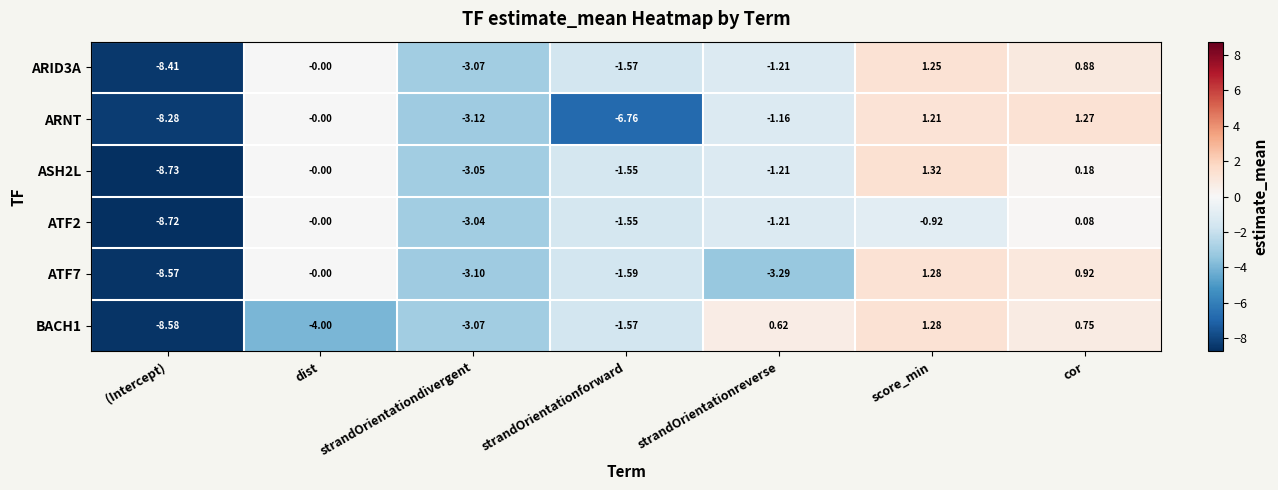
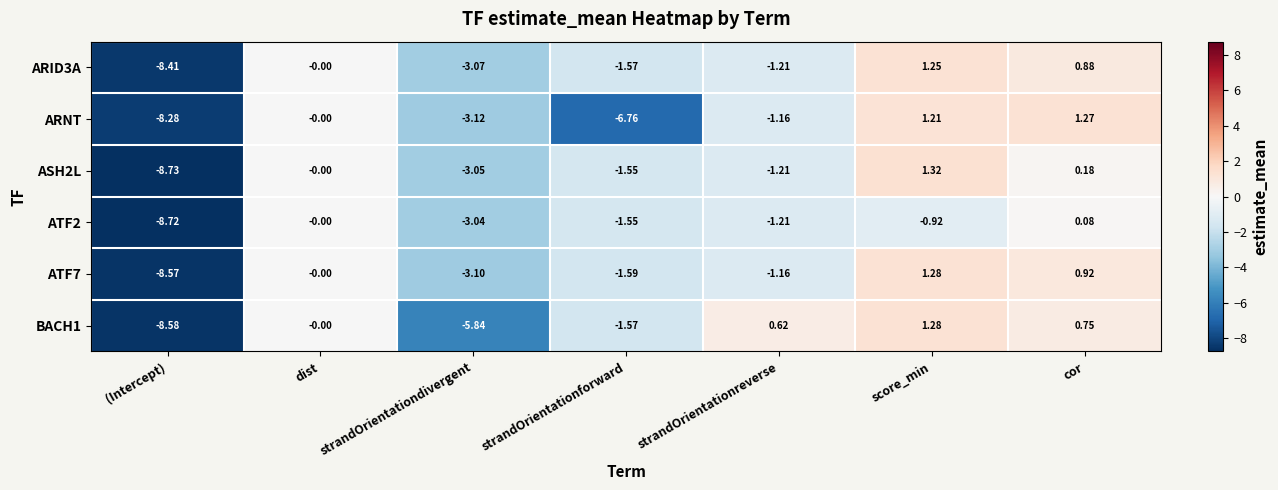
ATF7, strandOrientationreverse: -3.29 -> -1.16
BACH1, dist: -4.00 -> -0.00
BACH1, strandOrientationdivergent: -3.07 -> -5.84
